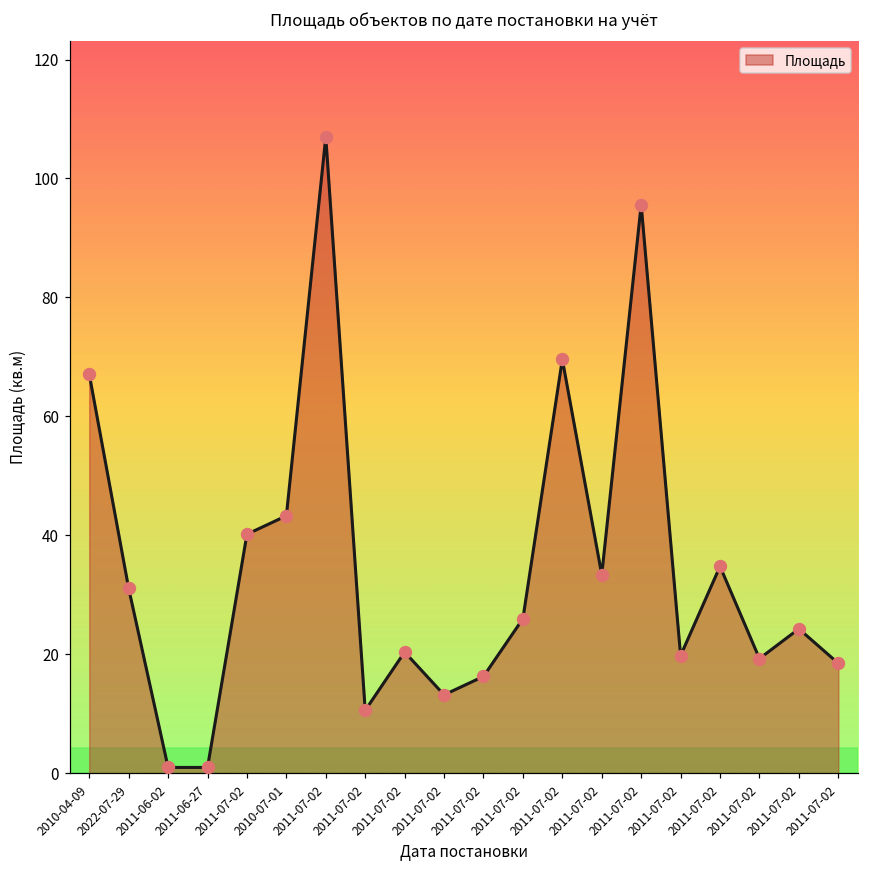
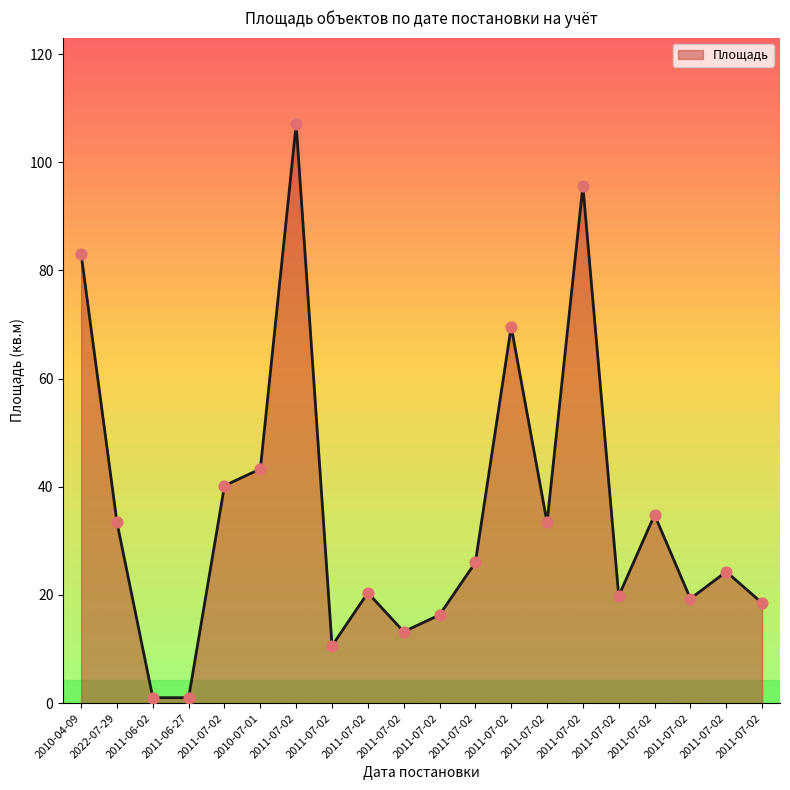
2010-04-09: 67 -> 83
2022-07-29: 31 -> 33
